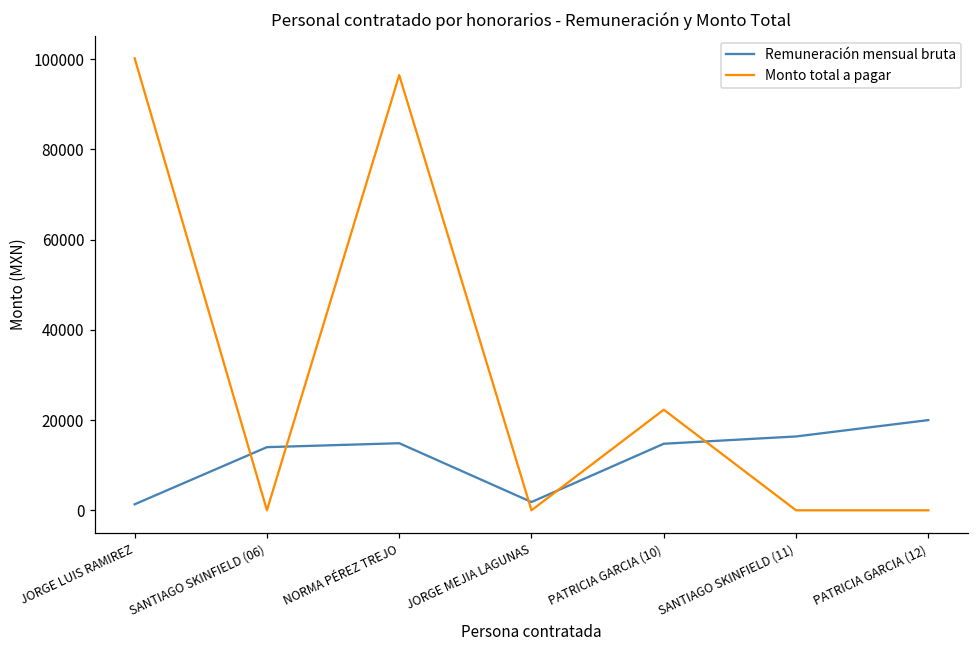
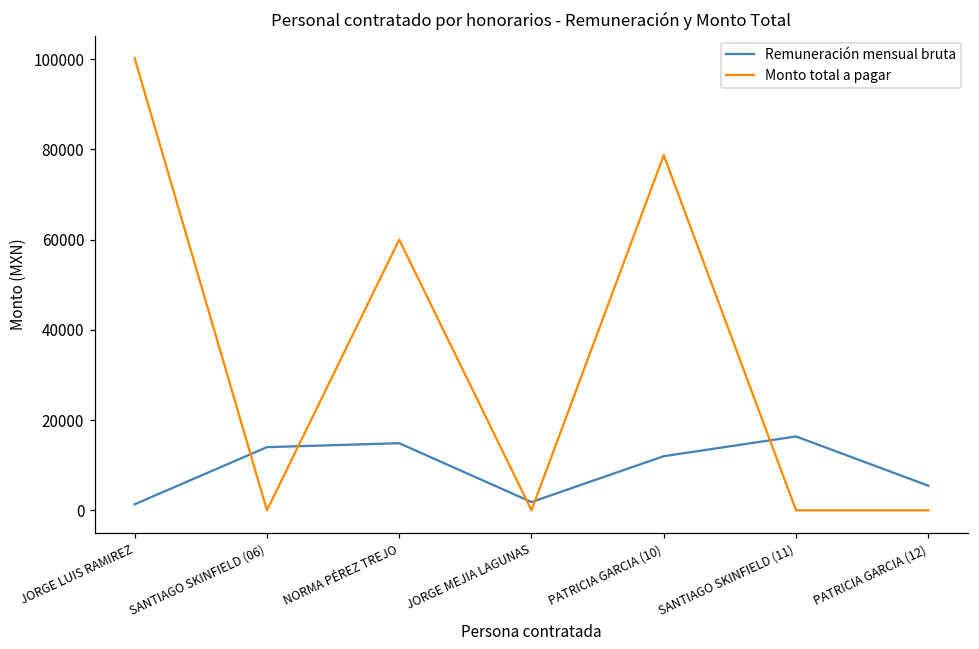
Monto total a pagar, NORMA PÉREZ TREJO: 96000 -> 60000
Remuneración mensual bruta, PATRICIA GARCIA (10): 15000 -> 12000
Monto total a pagar, PATRICIA GARCIA (10): 22000 -> 79000
Remuneración mensual bruta, PATRICIA GARCIA (12): 20000 -> 5000
